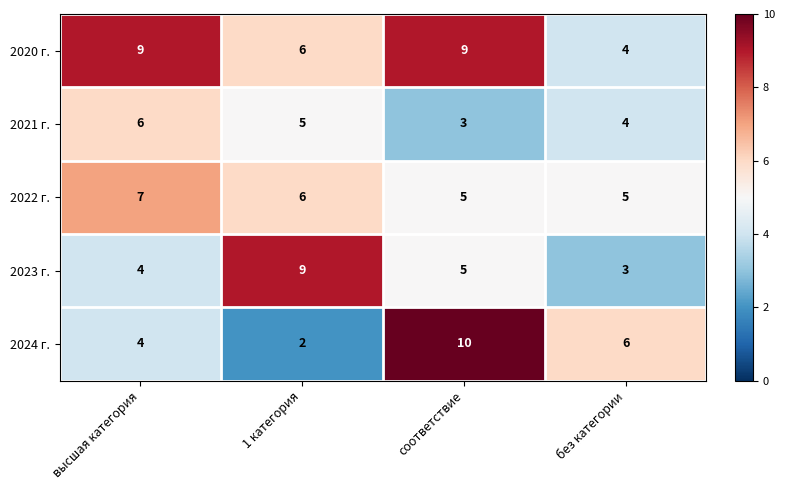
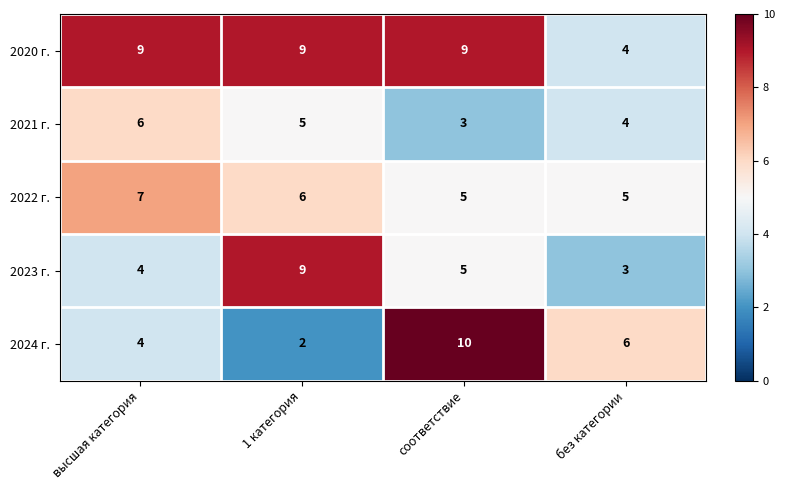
2020 г., 1 категория: 6 -> 9
